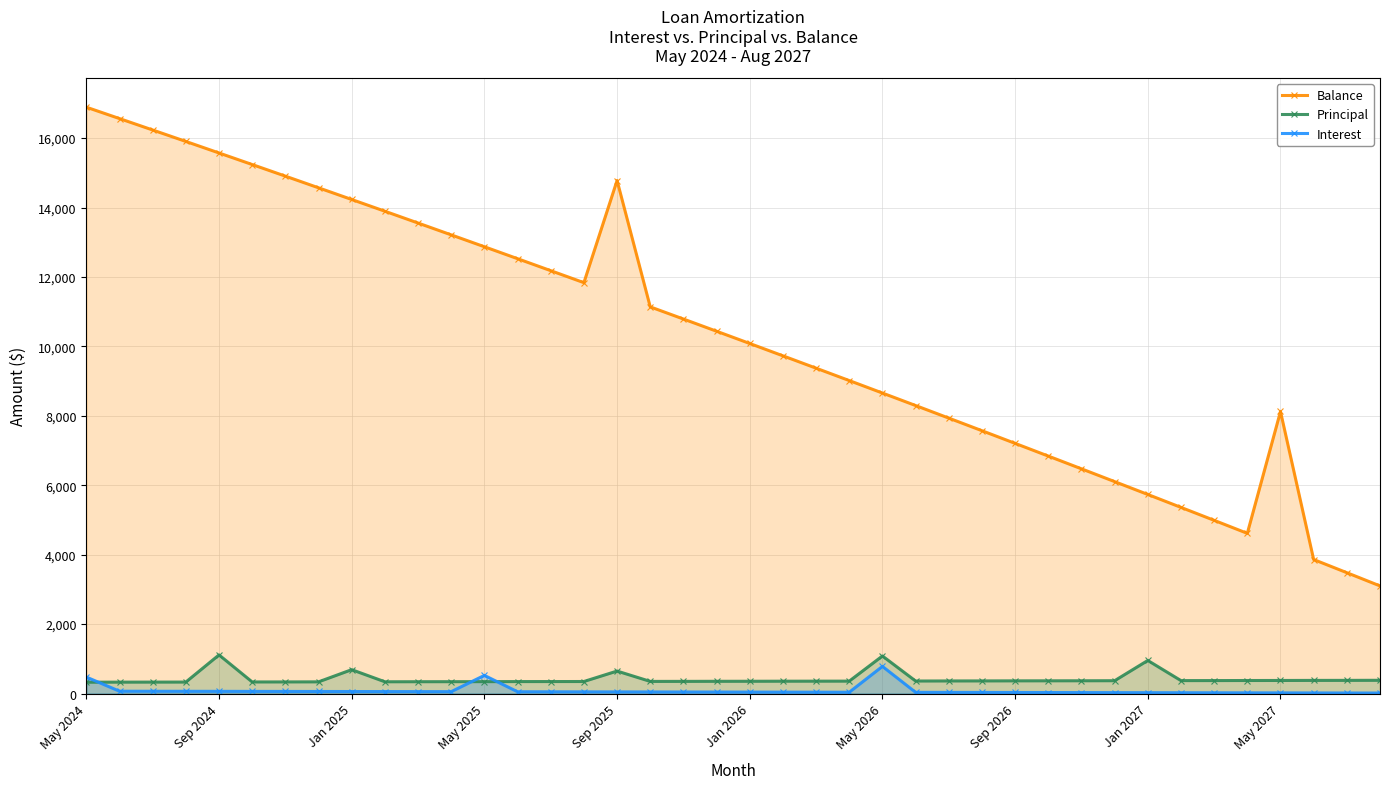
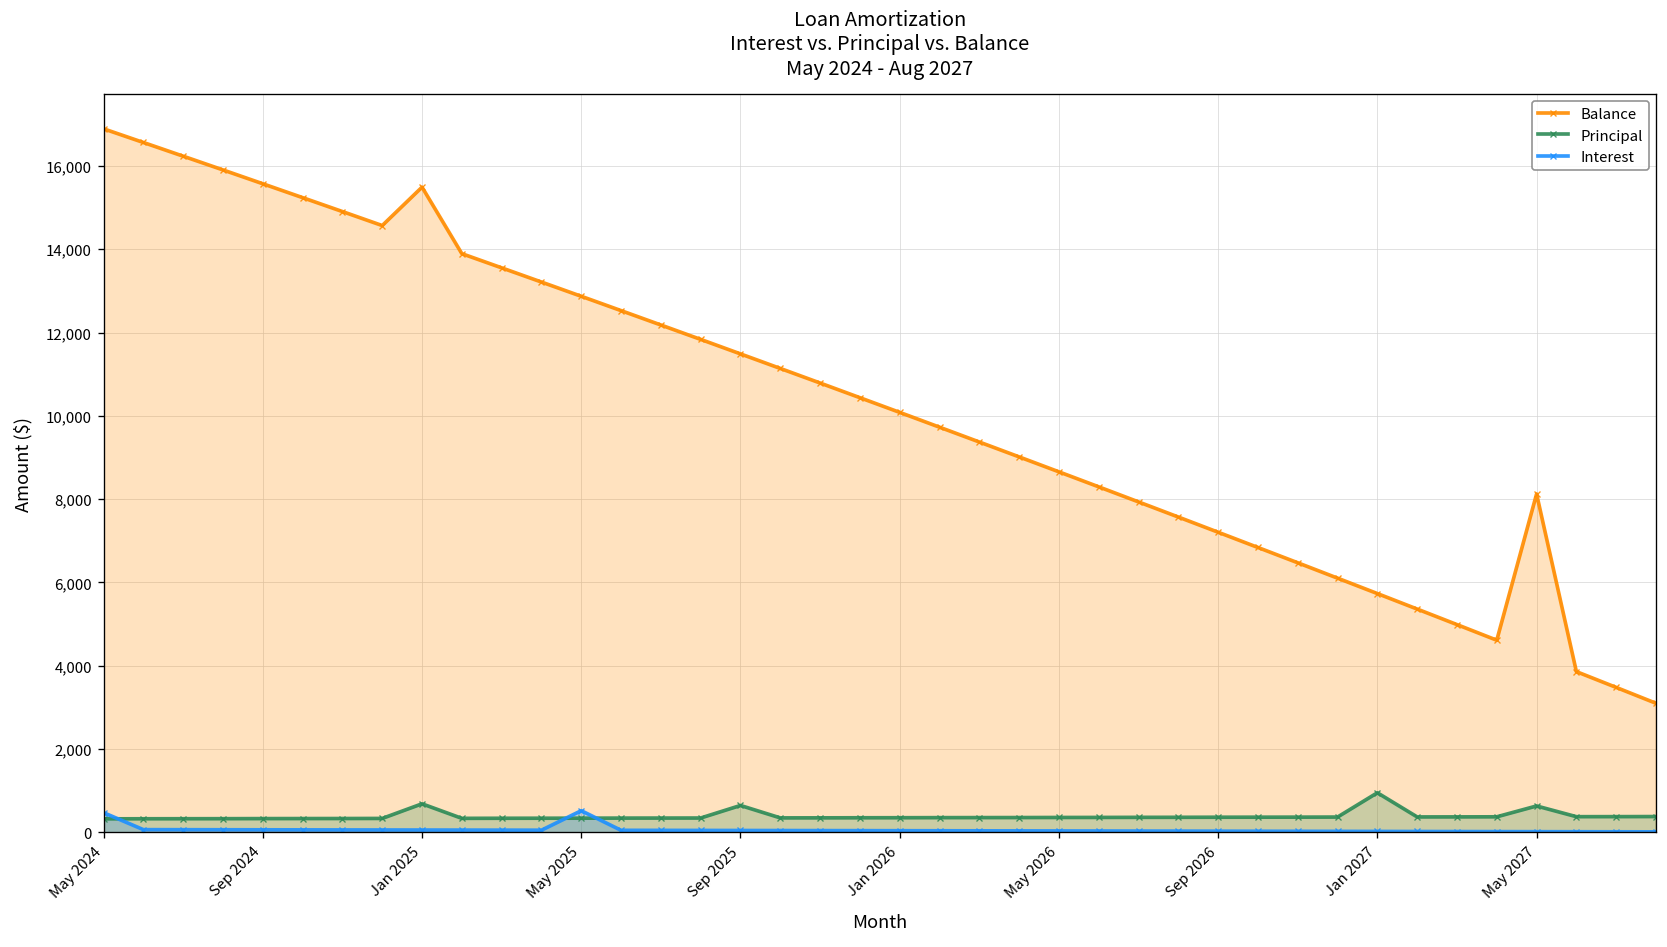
Principal, Sep 2024: 1,100 -> 300
Balance, Jan 2025: 14,200 -> 15,500
Balance, Sep 2025: 14,800 -> 11,500
Principal, May 2026: 1,100 -> 400
Interest, May 2026: 800 -> 0
Principal, May 2027: 400 -> 600
